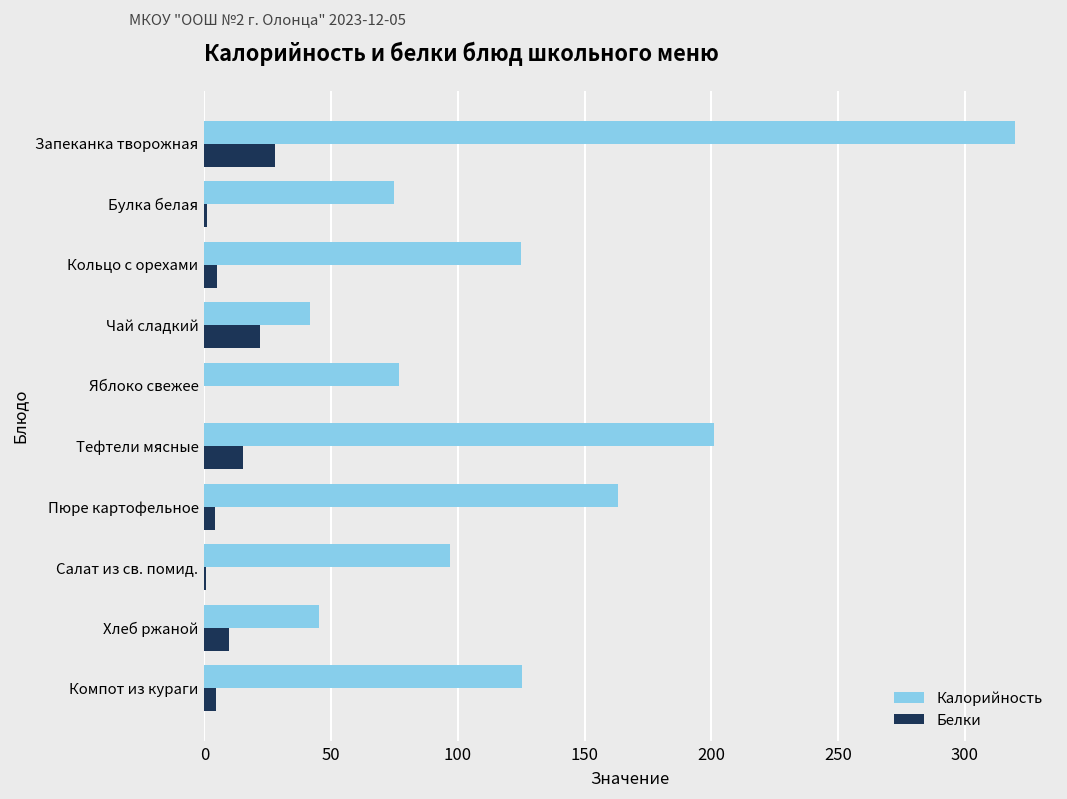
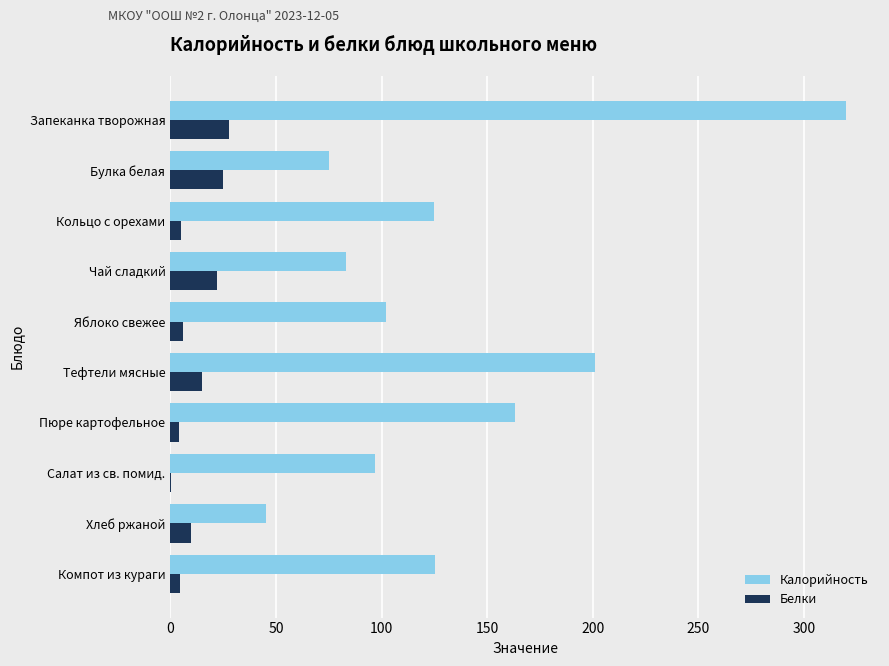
Белки, Булка белая: 1 -> 25
Калорийность, Чай сладкий: 42 -> 83
Калорийность, Яблоко свежее: 77 -> 102
Белки, Яблоко свежее: 0 -> 6
